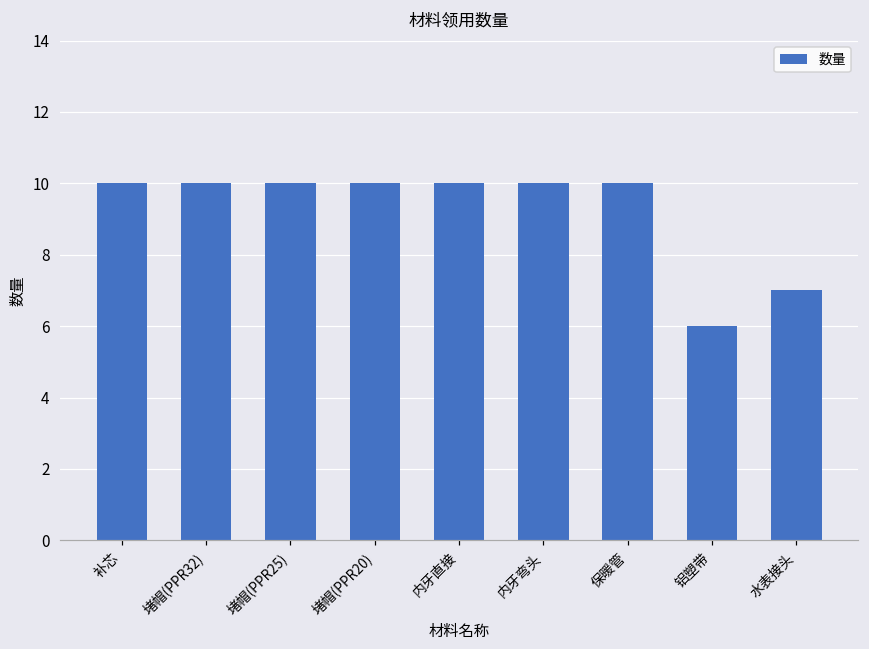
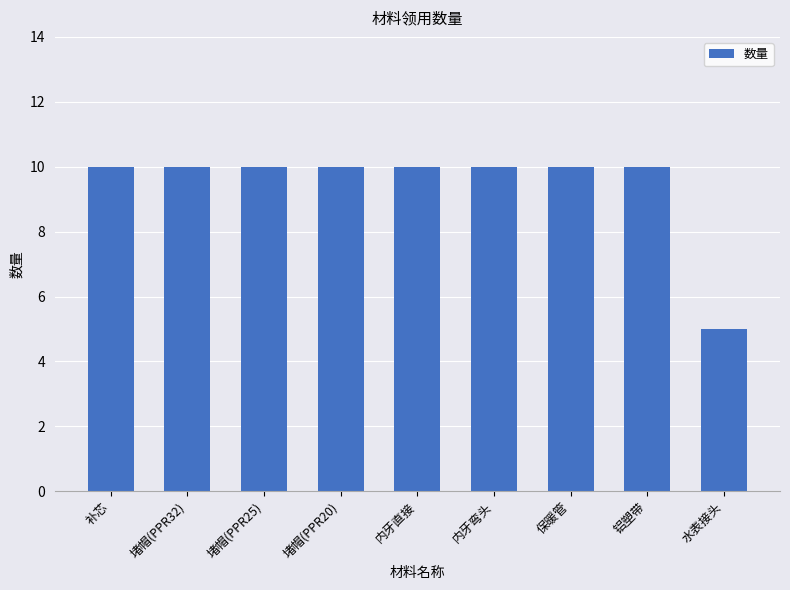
铝塑带: 6 -> 10
水表接头: 7 -> 5
